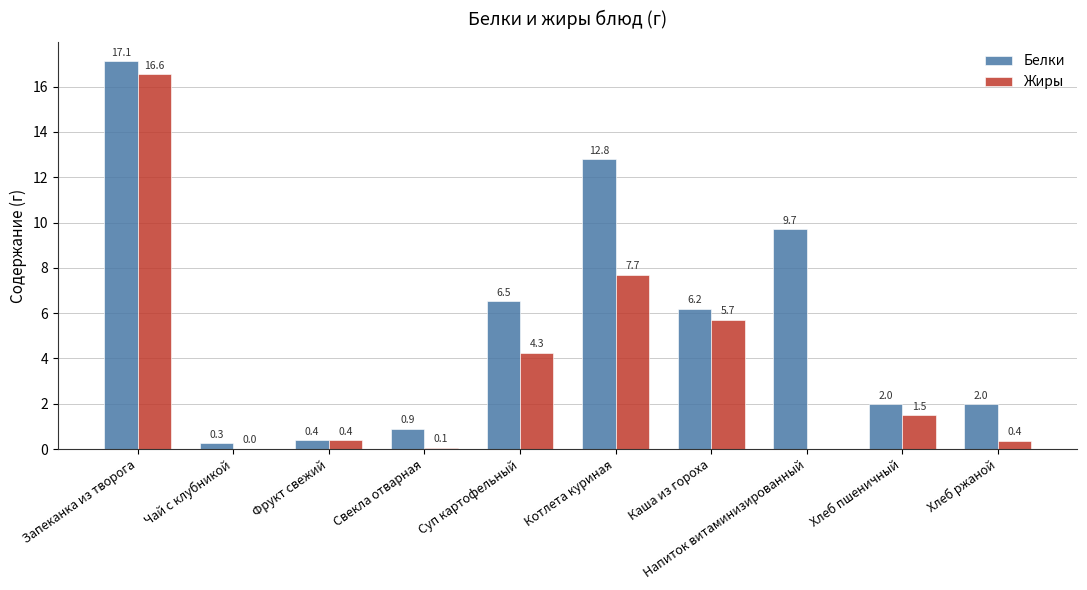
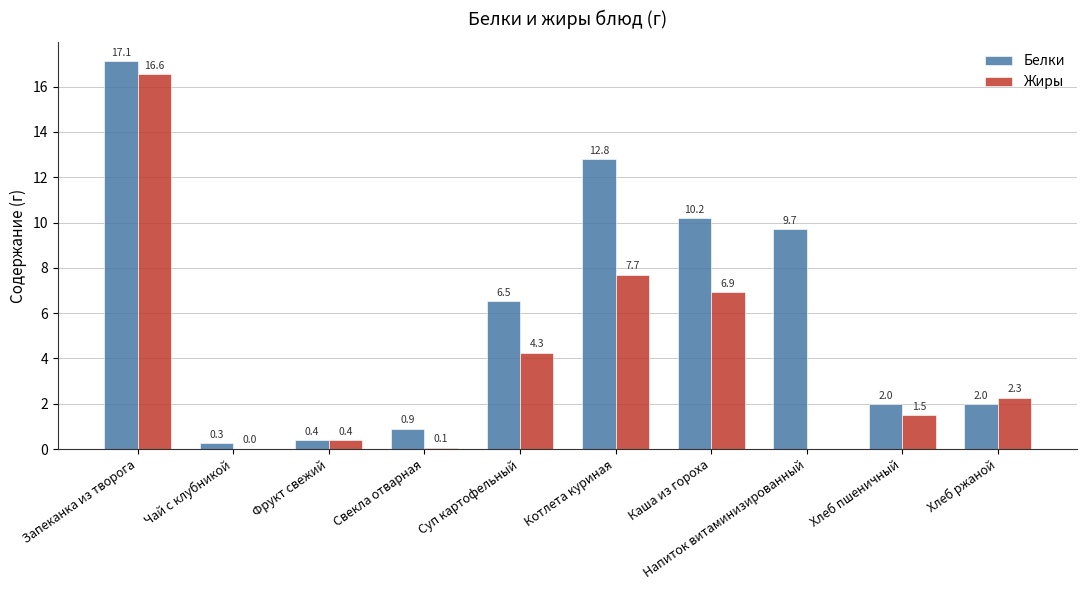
Белки, Каша из гороха: 6.2 -> 10.2
Жиры, Каша из гороха: 5.7 -> 6.9
Жиры, Хлеб ржаной: 0.4 -> 2.3
